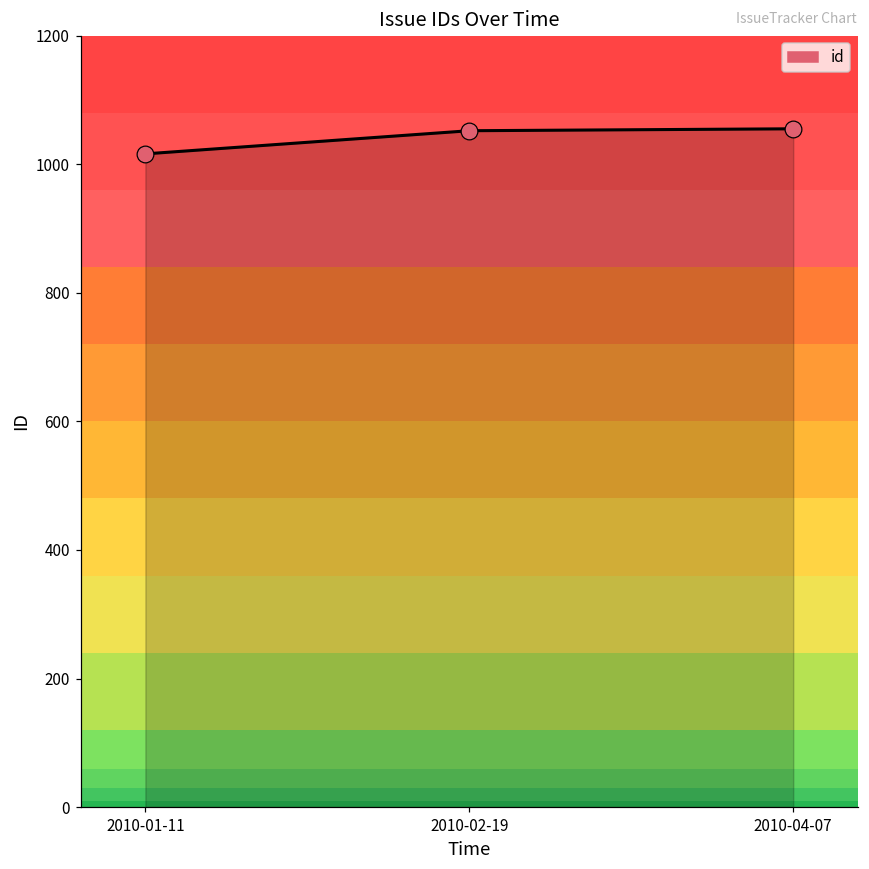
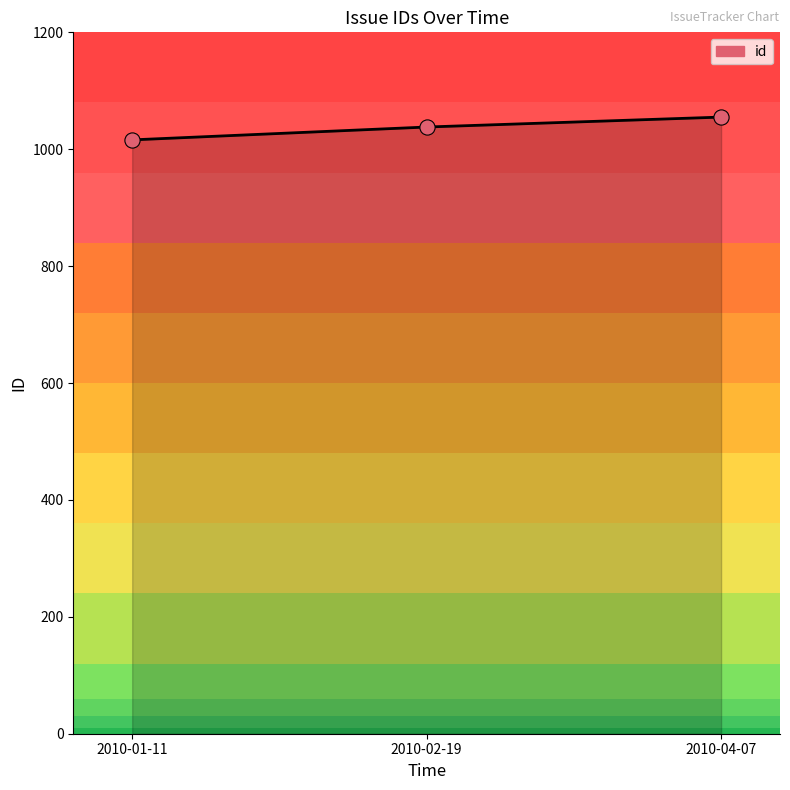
2010-02-19: 1050 -> 1040
